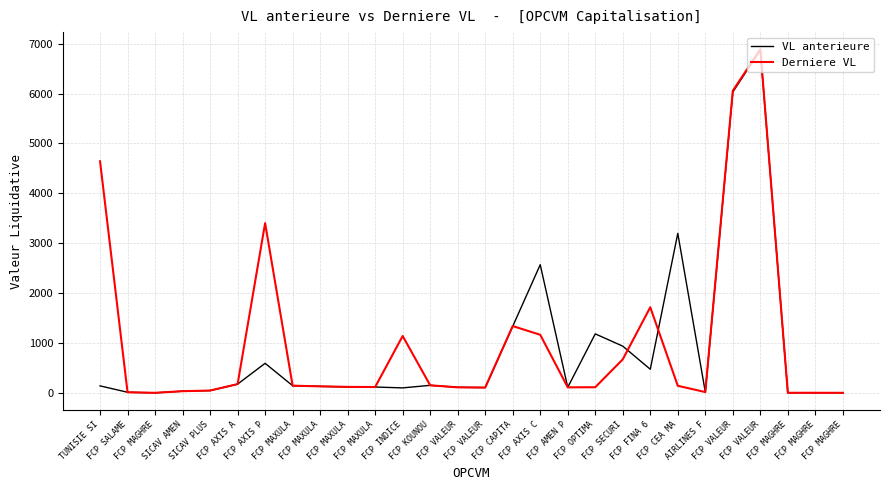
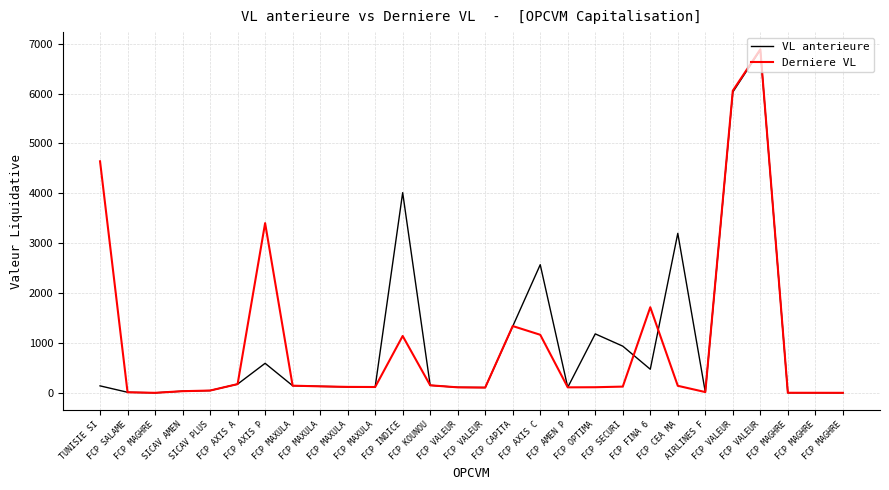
VL anterieure, FCP INDICE: 100 -> 4000
Derniere VL, FCP SECURI: 700 -> 100
